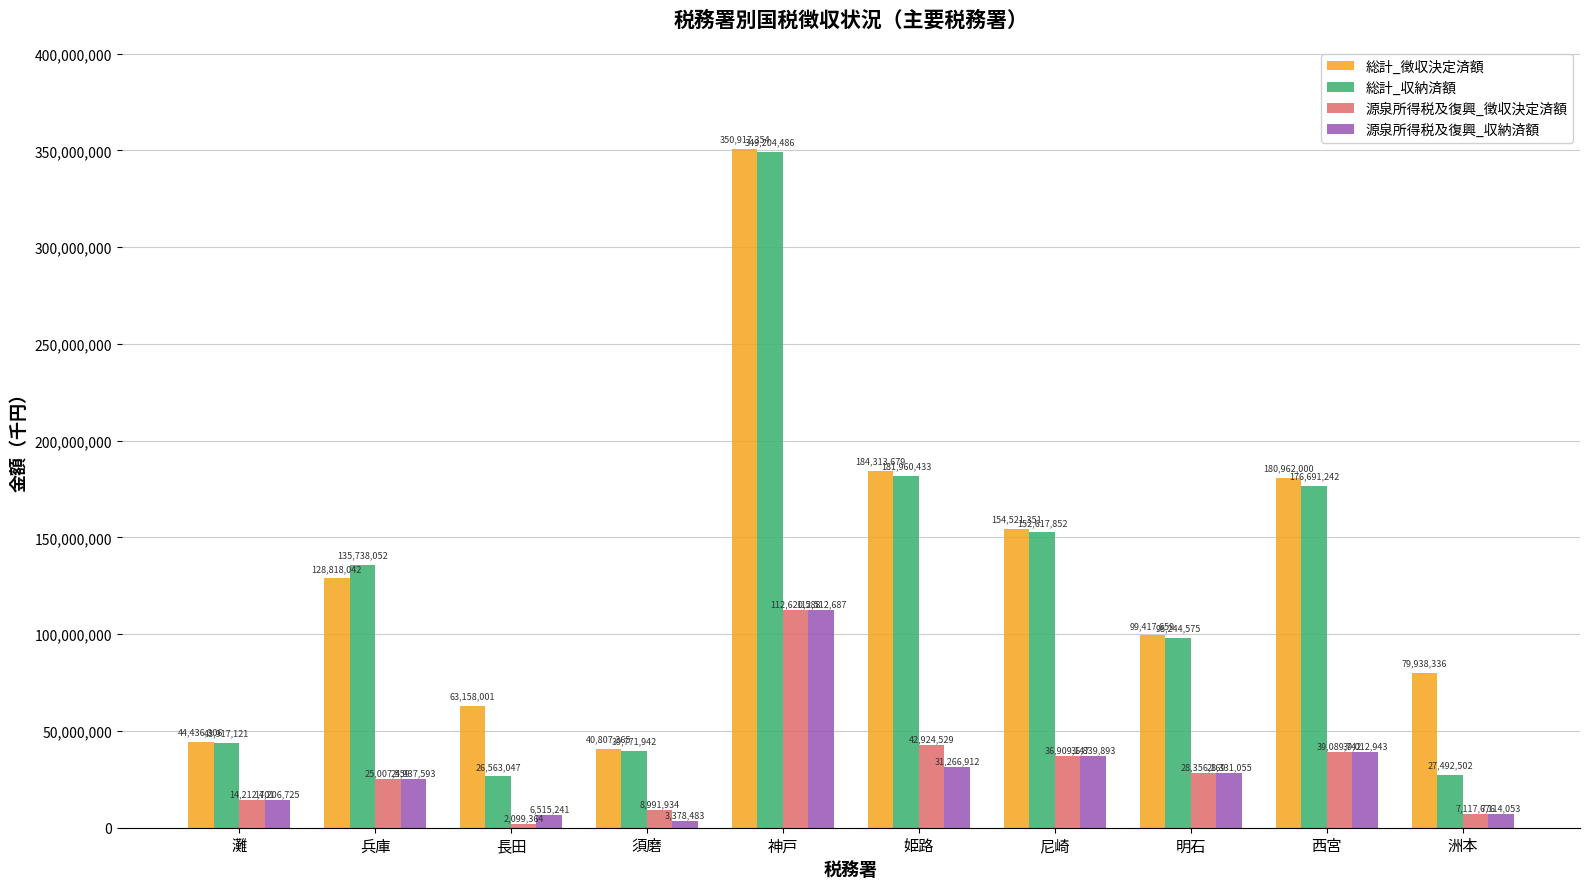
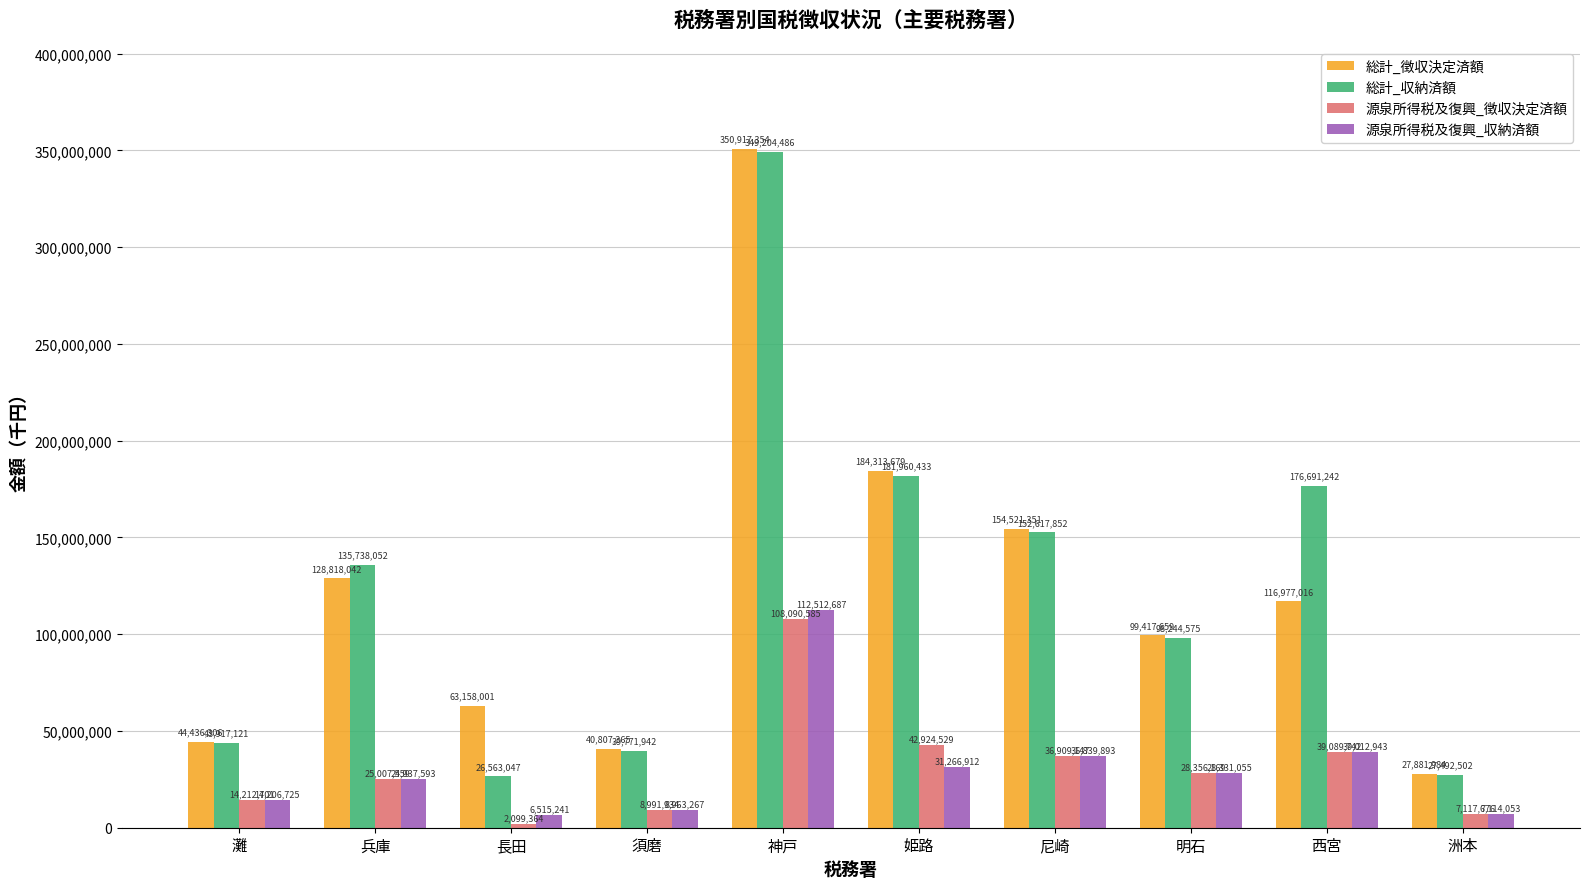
源泉所得税及復興_収納済額, 須磨: 3,378,483 -> 8,963,267
源泉所得税及復興_徴収決定済額, 神戸: 112,620,588 -> 108,090,585
総計_徴収決定済額, 西宮: 180,962,000 -> 116,977,016
総計_徴収決定済額, 洲本: 79,938,336 -> 27,881,984
